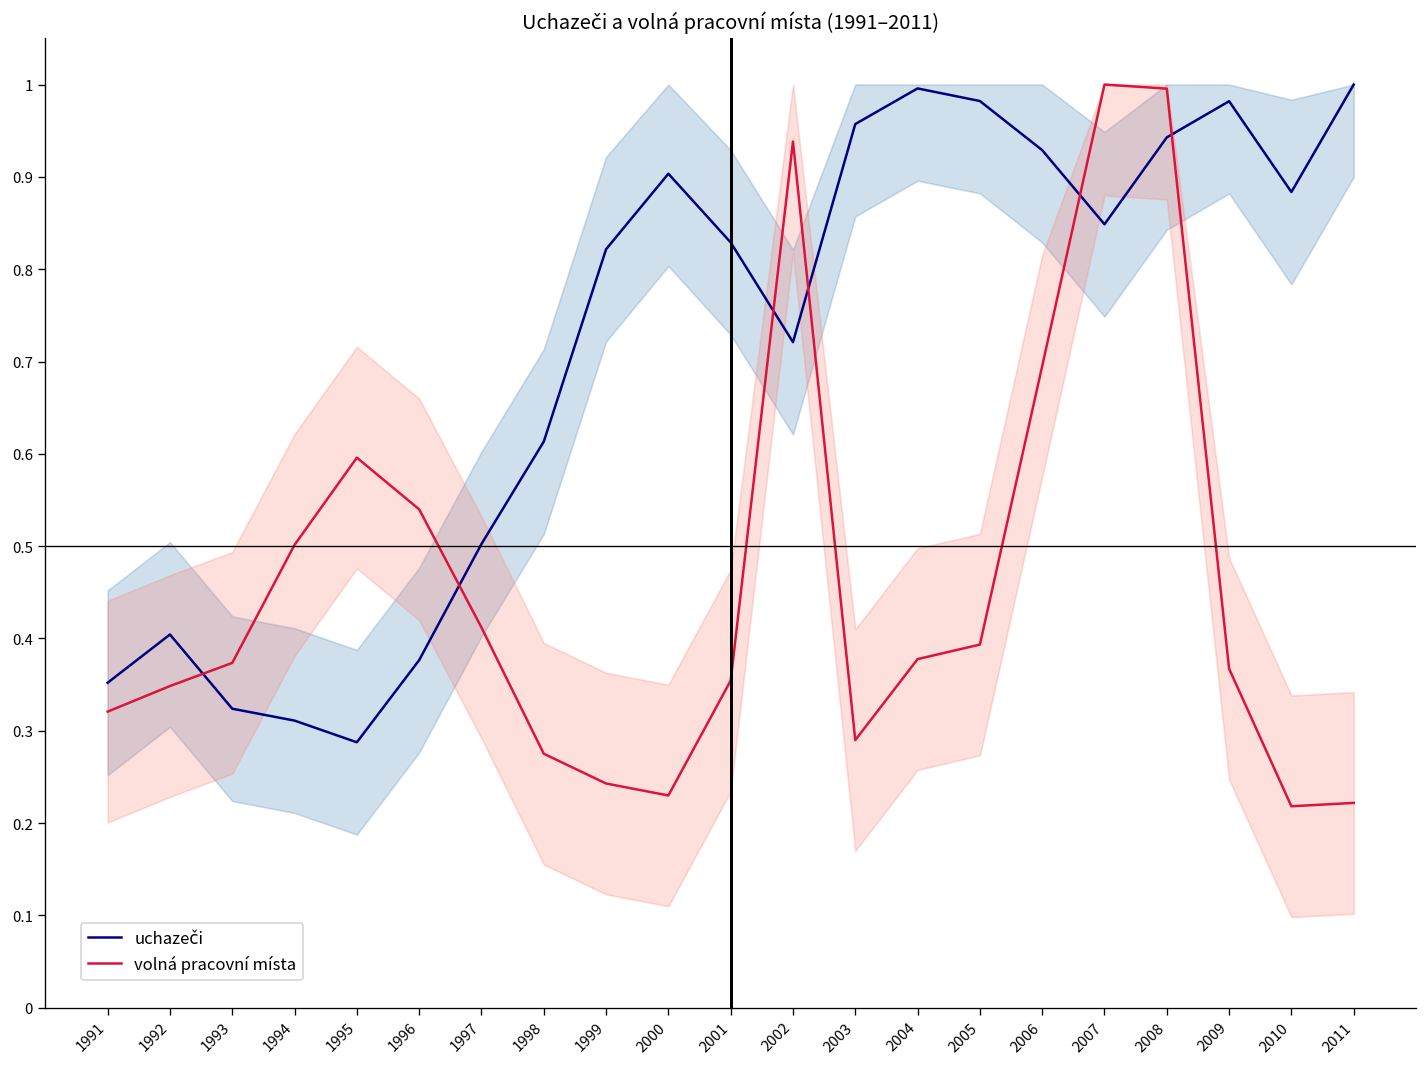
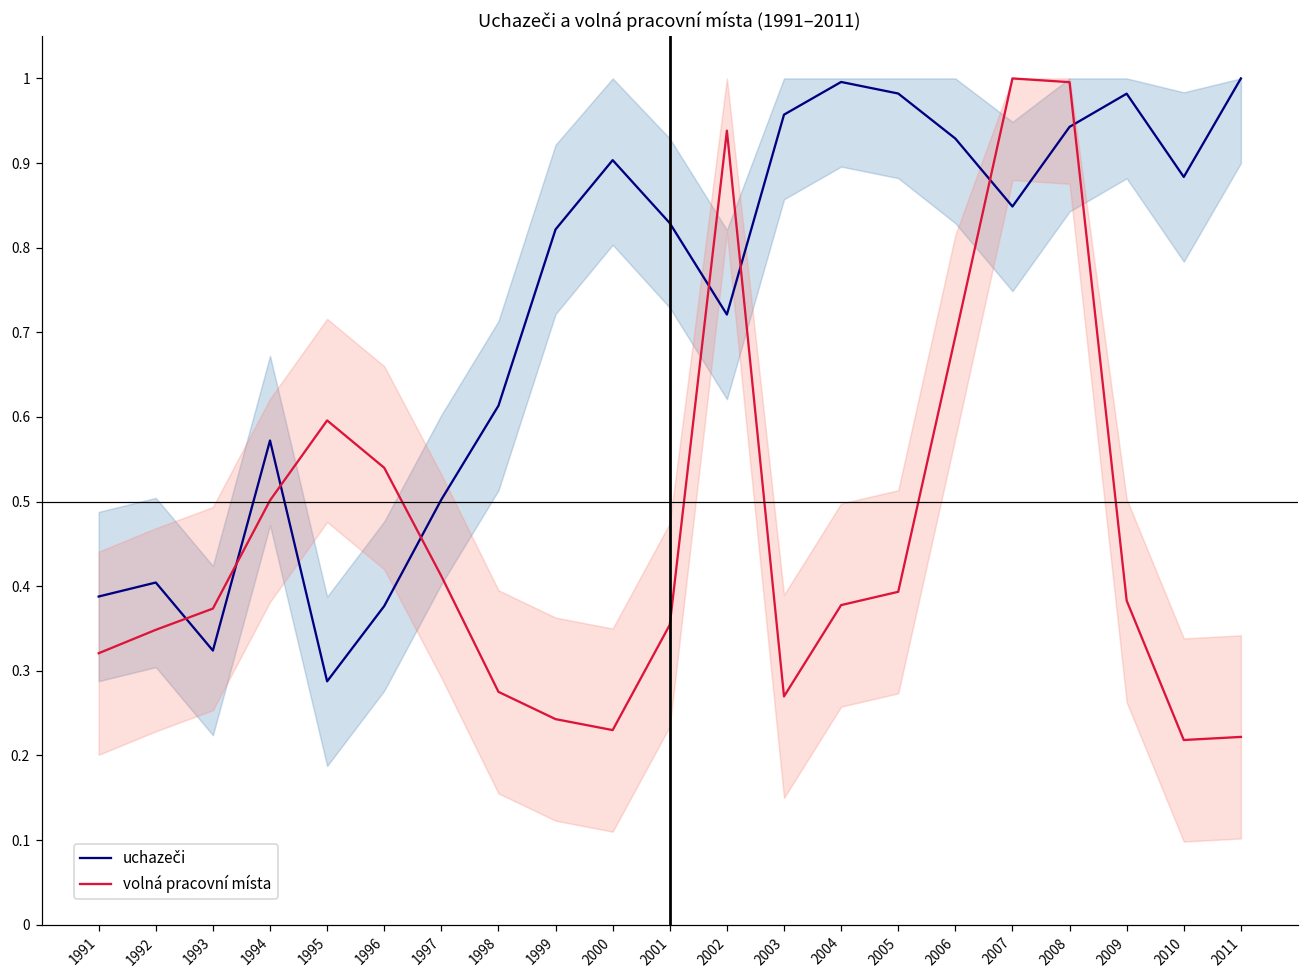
uchazeči, 1991: 0.35 -> 0.39
uchazeči, 1994: 0.31 -> 0.57
volná pracovní místa, 2003: 0.29 -> 0.27
volná pracovní místa, 2009: 0.37 -> 0.38
